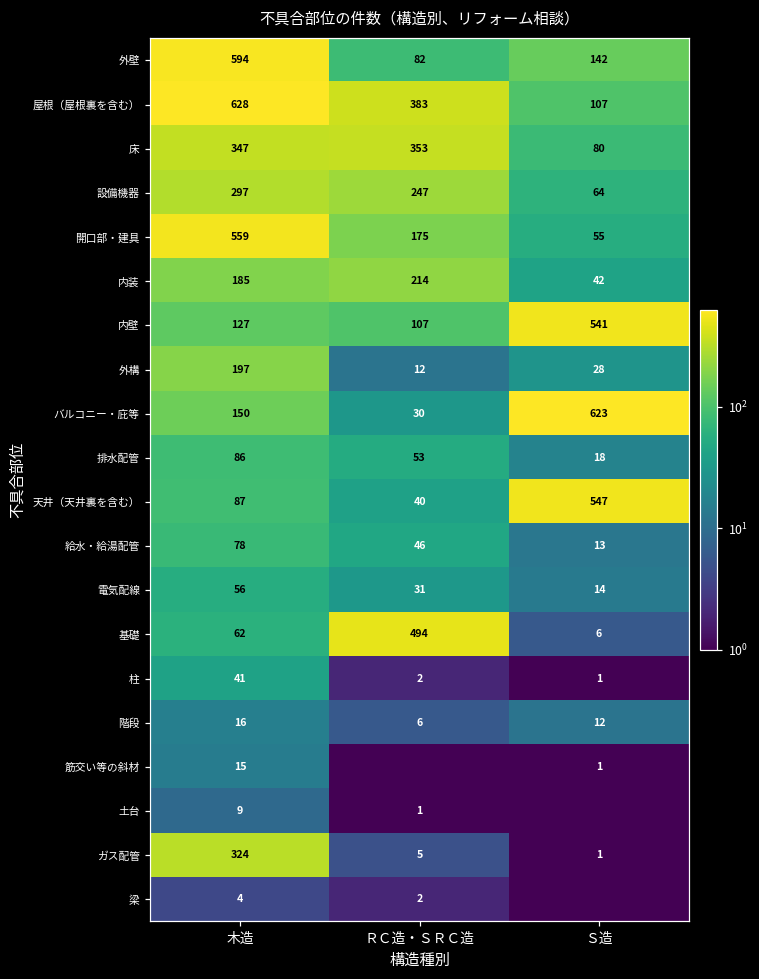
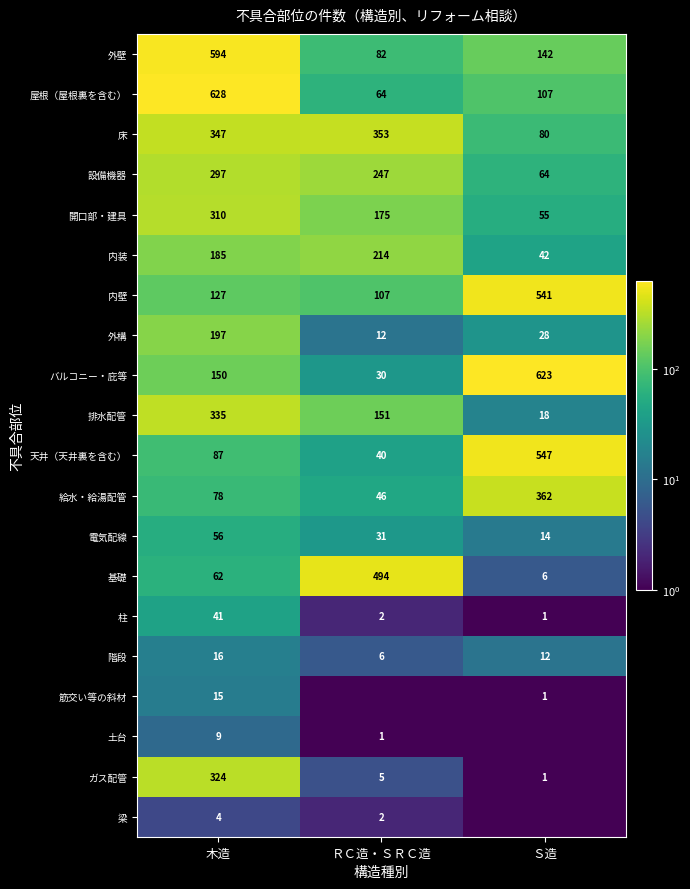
屋根（屋根裏を含む）, ＲＣ造・ＳＲＣ造: 383 -> 64
開口部・建具, 木造: 559 -> 310
排水配管, 木造: 86 -> 335
排水配管, ＲＣ造・ＳＲＣ造: 53 -> 151
給水・給湯配管, Ｓ造: 13 -> 362
